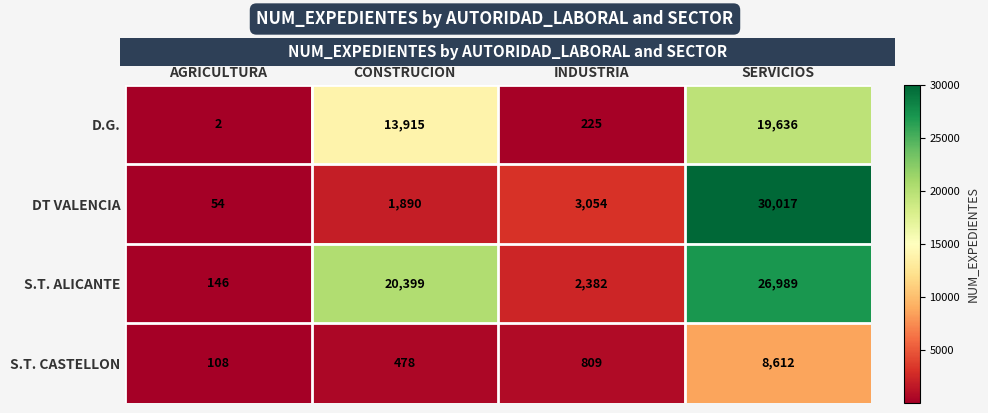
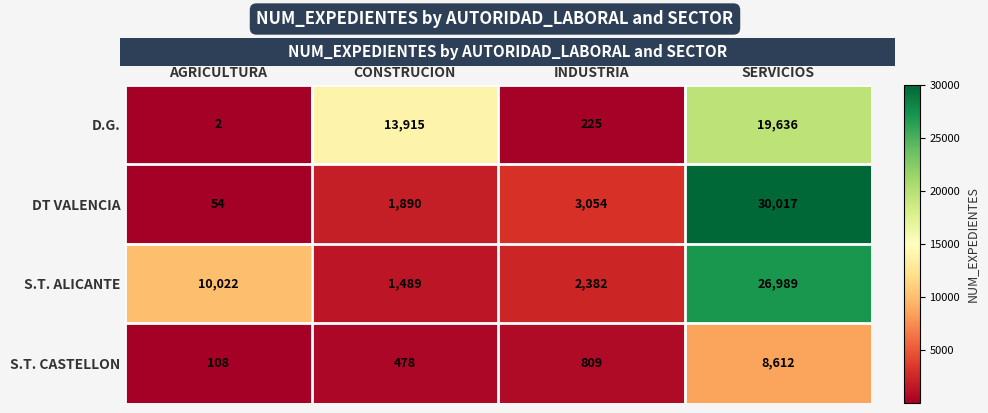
S.T. ALICANTE, AGRICULTURA: 146 -> 10,022
S.T. ALICANTE, CONSTRUCION: 20,399 -> 1,489
